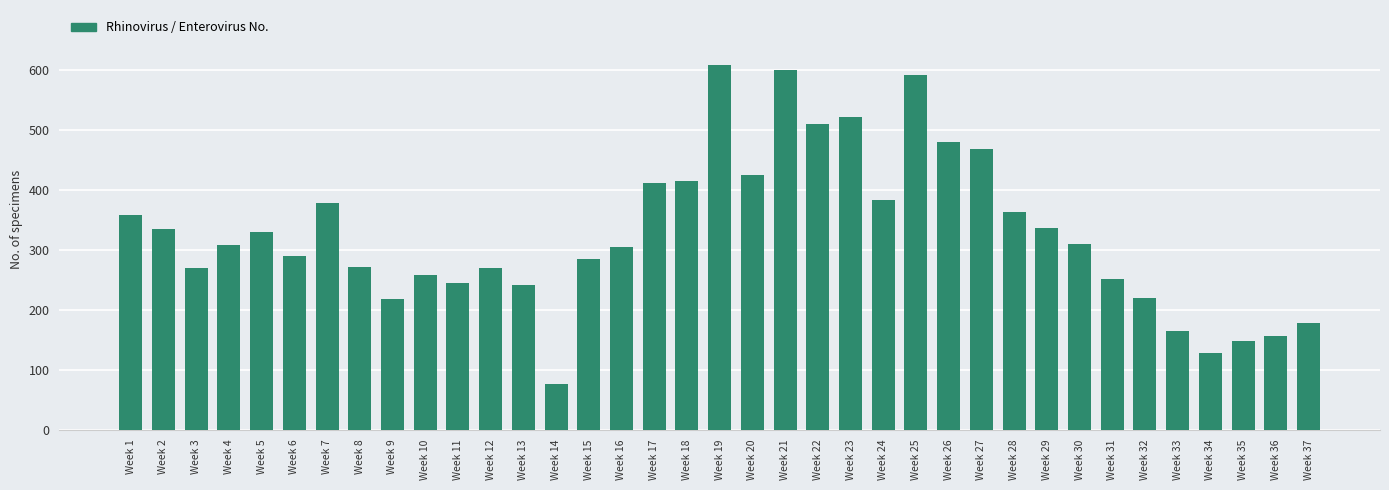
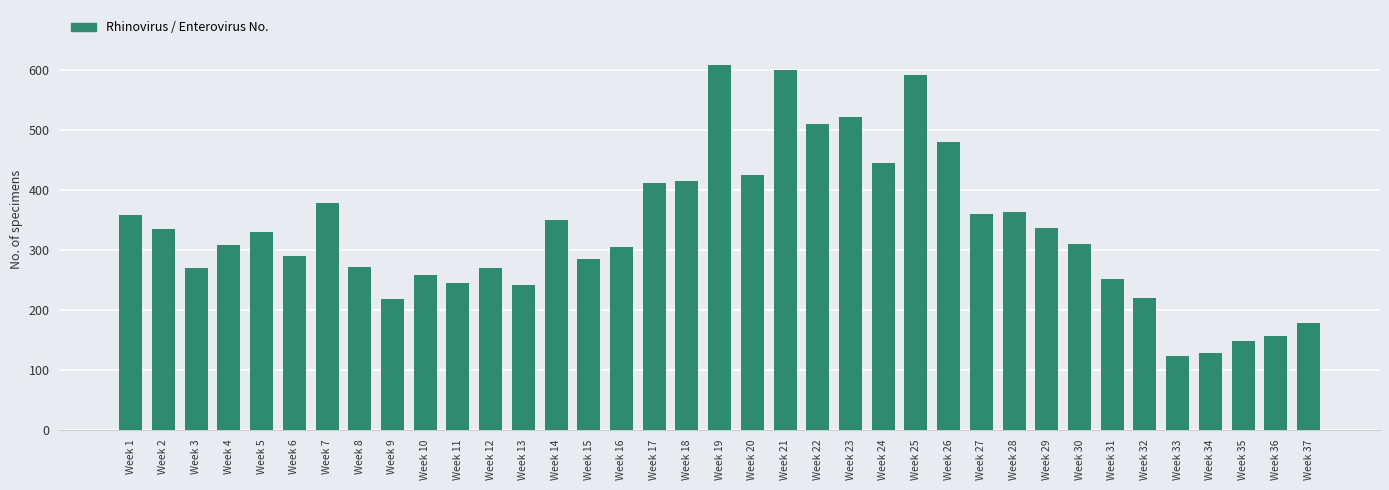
Week 14: 80 -> 350
Week 24: 380 -> 440
Week 27: 470 -> 360
Week 33: 160 -> 120
